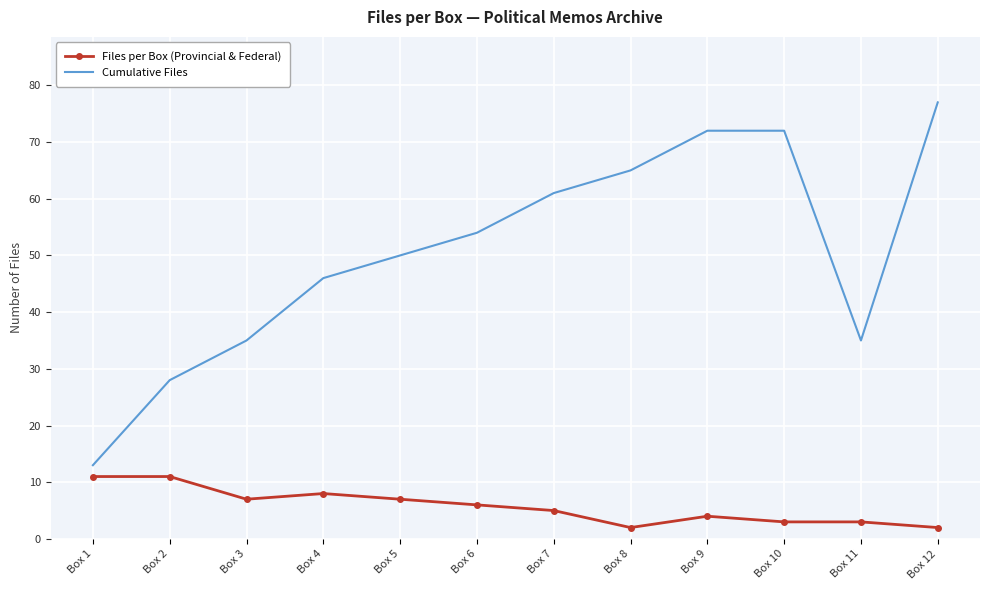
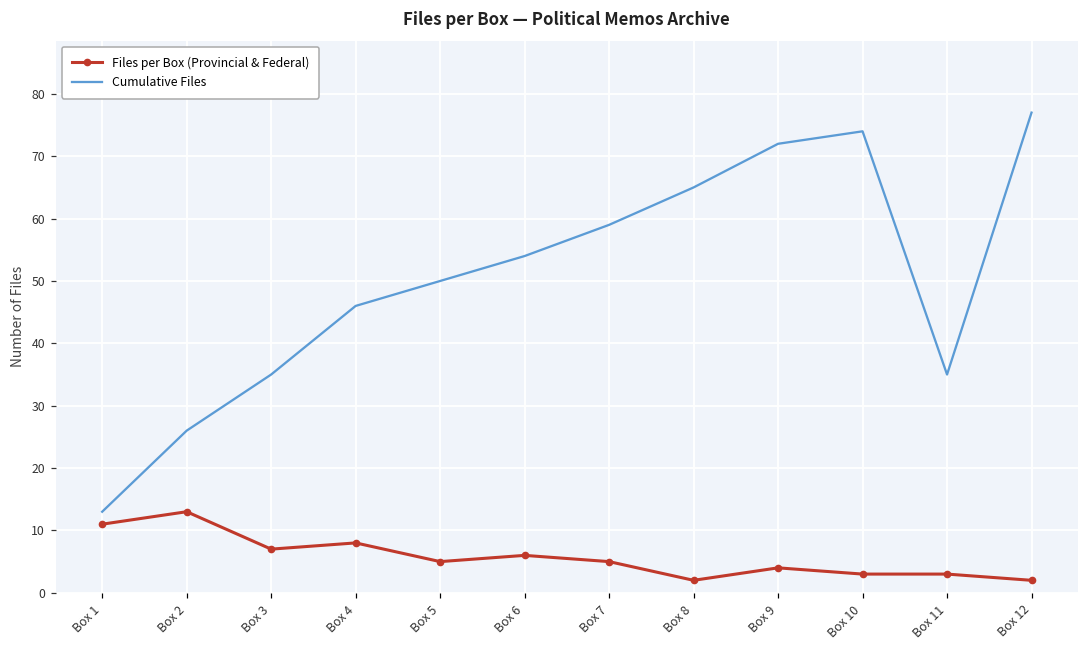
Files per Box (Provincial & Federal), Box 2: 11 -> 13
Cumulative Files, Box 2: 28 -> 26
Files per Box (Provincial & Federal), Box 5: 7 -> 5
Cumulative Files, Box 7: 61 -> 59
Cumulative Files, Box 10: 72 -> 74
